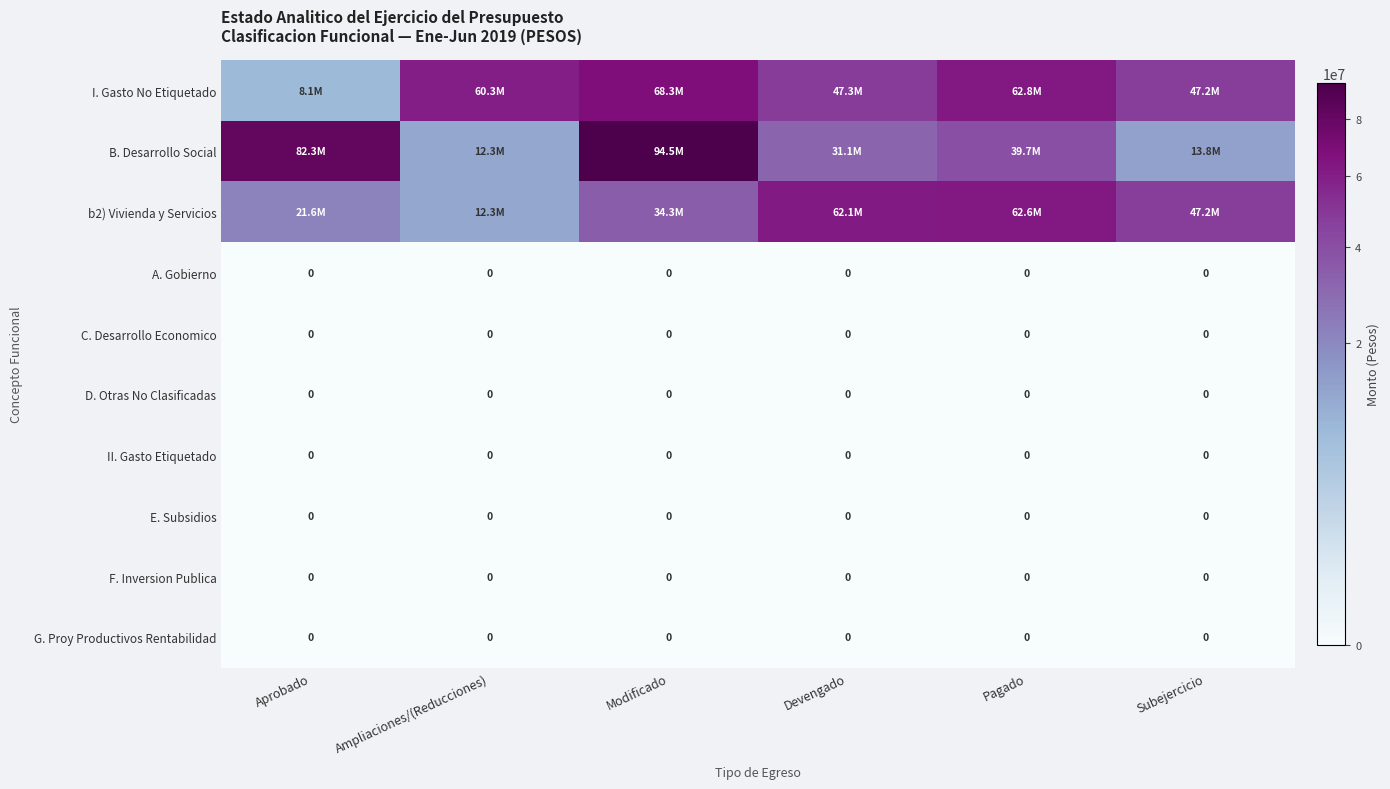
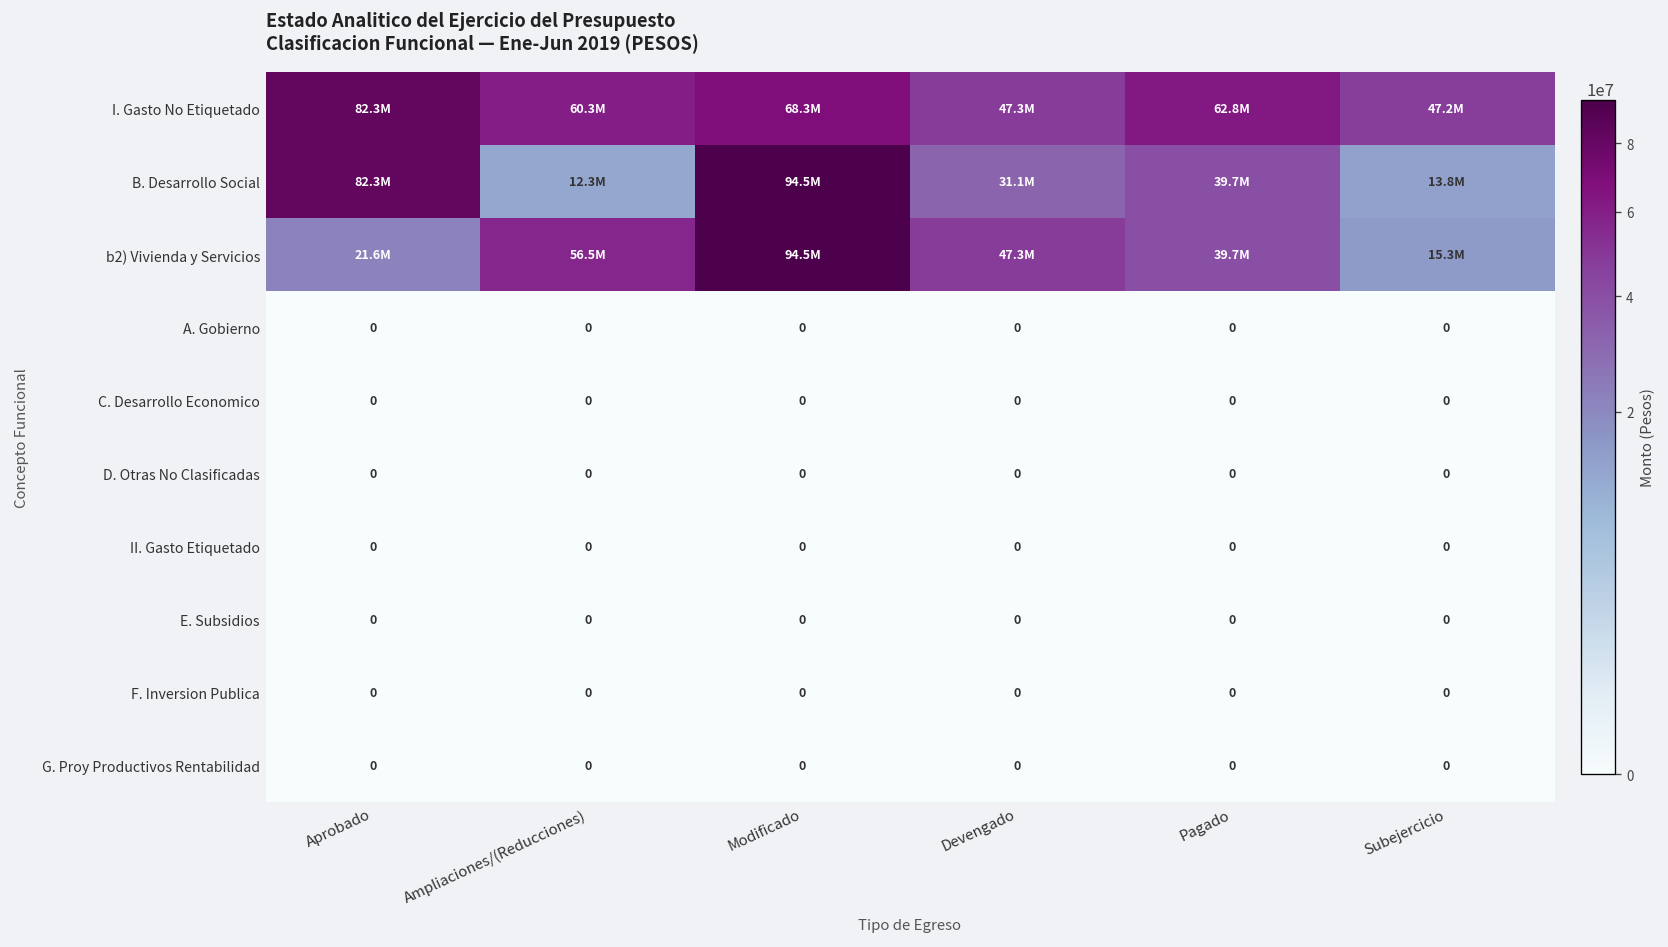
I. Gasto No Etiquetado, Aprobado: 8.1M -> 82.3M
b2) Vivienda y Servicios, Ampliaciones/(Reducciones): 12.3M -> 56.5M
b2) Vivienda y Servicios, Modificado: 34.3M -> 94.5M
b2) Vivienda y Servicios, Devengado: 62.1M -> 47.3M
b2) Vivienda y Servicios, Pagado: 62.6M -> 39.7M
b2) Vivienda y Servicios, Subejercicio: 47.2M -> 15.3M
